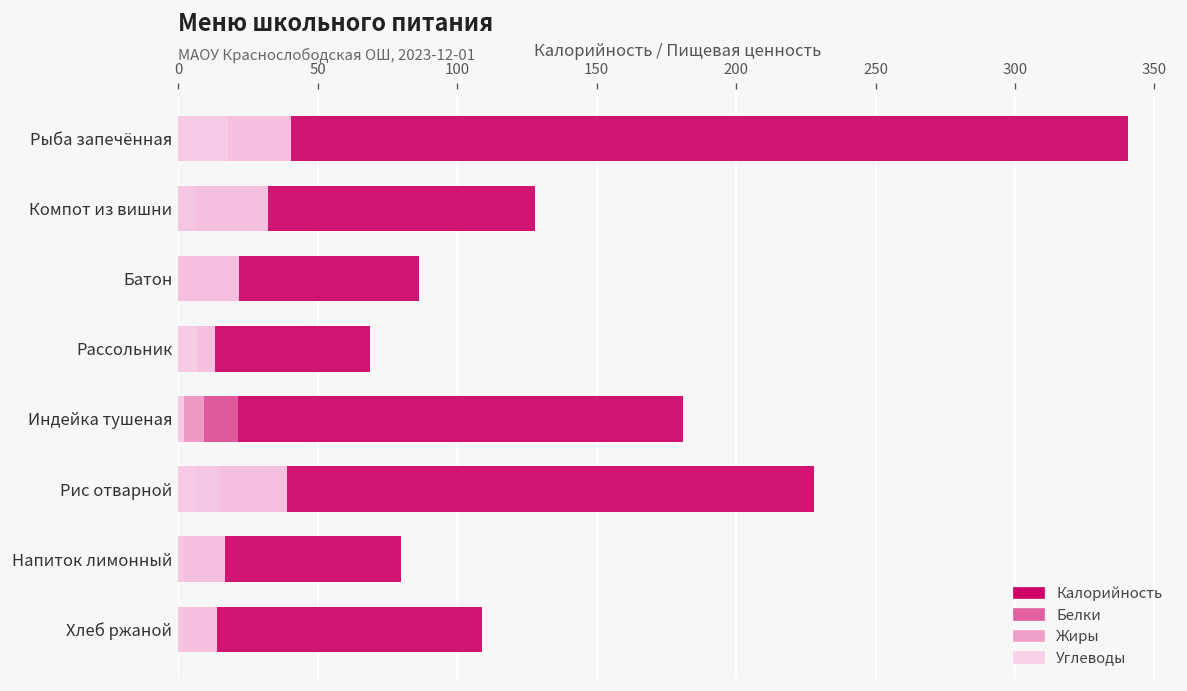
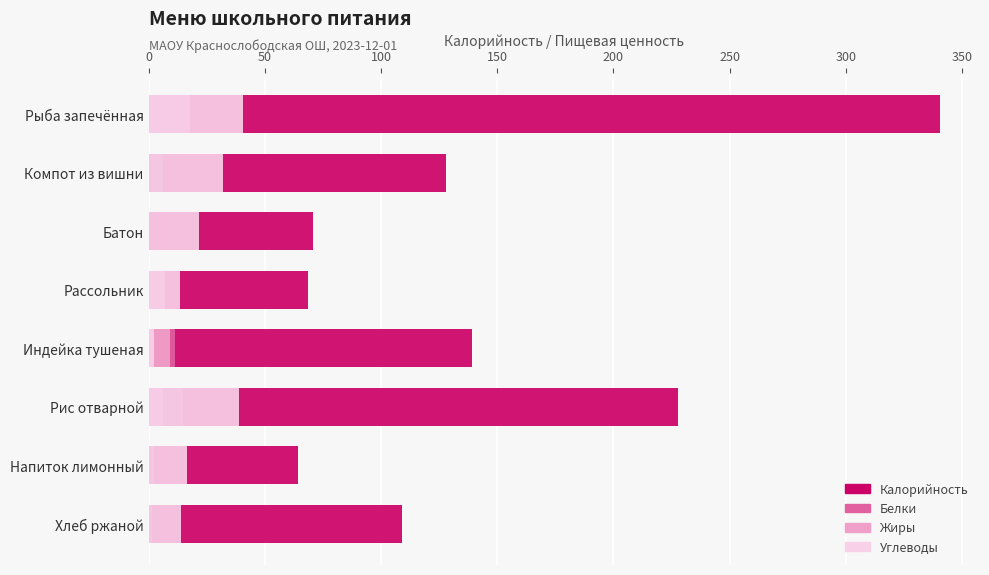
Калорийность, Батон: 86 -> 71
Калорийность, Индейка тушеная: 181 -> 139
Белки, Индейка тушеная: 22 -> 12
Калорийность, Напиток лимонный: 80 -> 64
